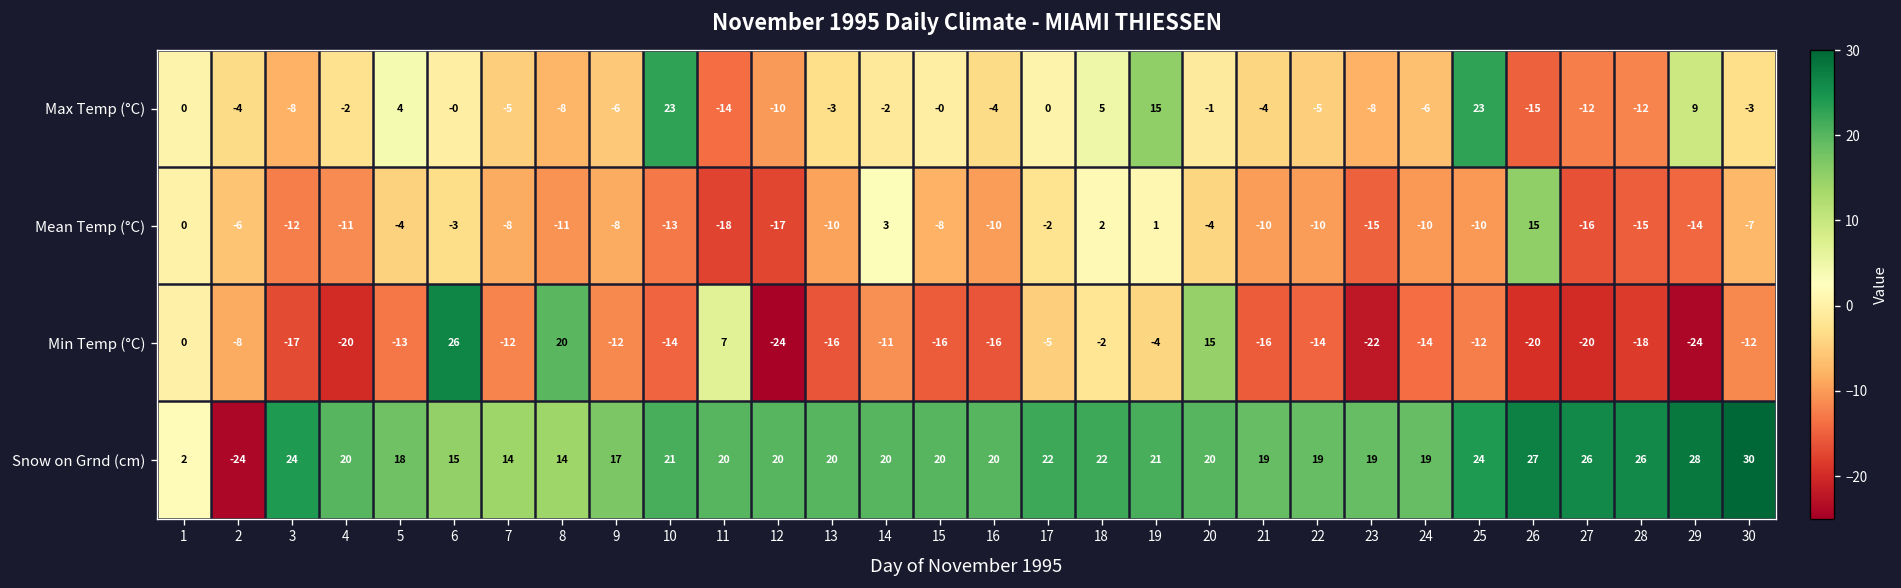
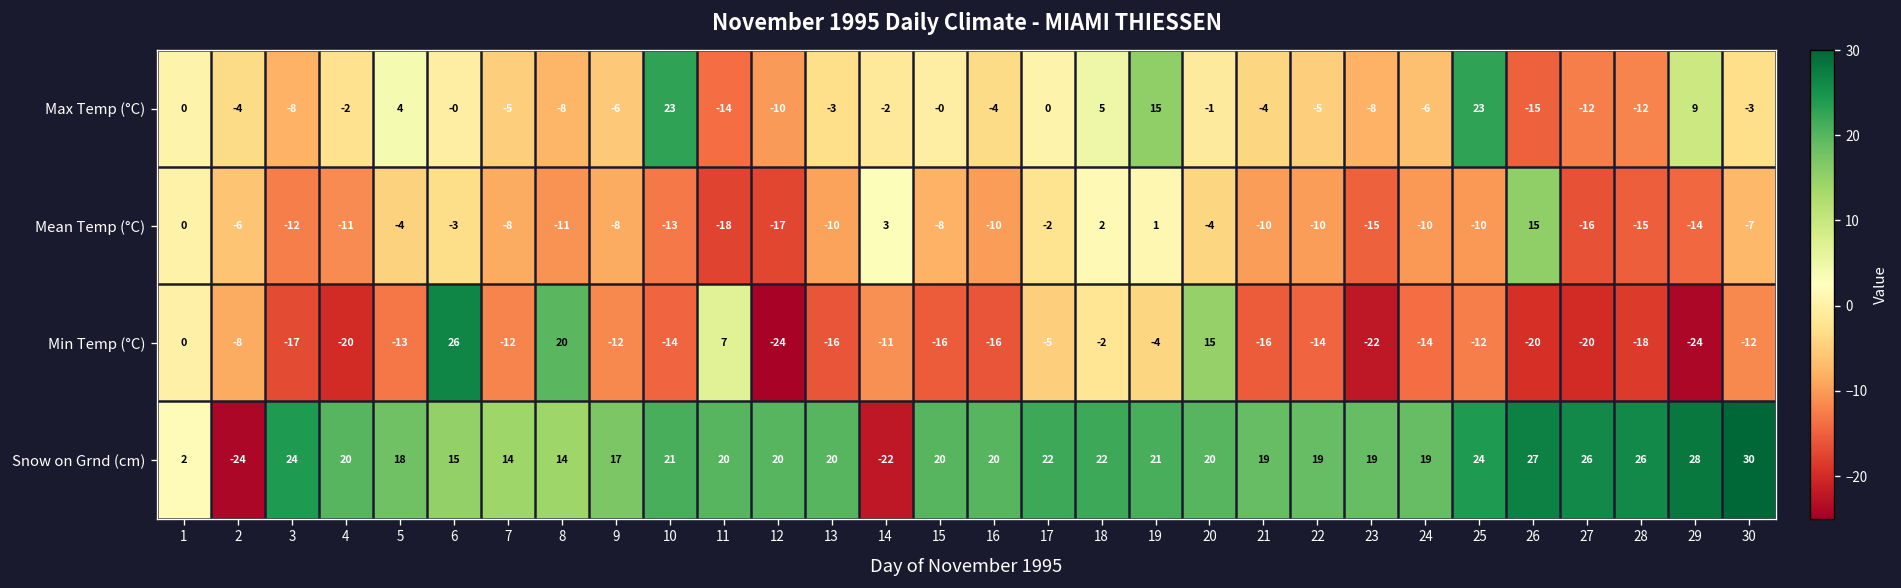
Snow on Grnd (cm), 14: 20 -> -22
